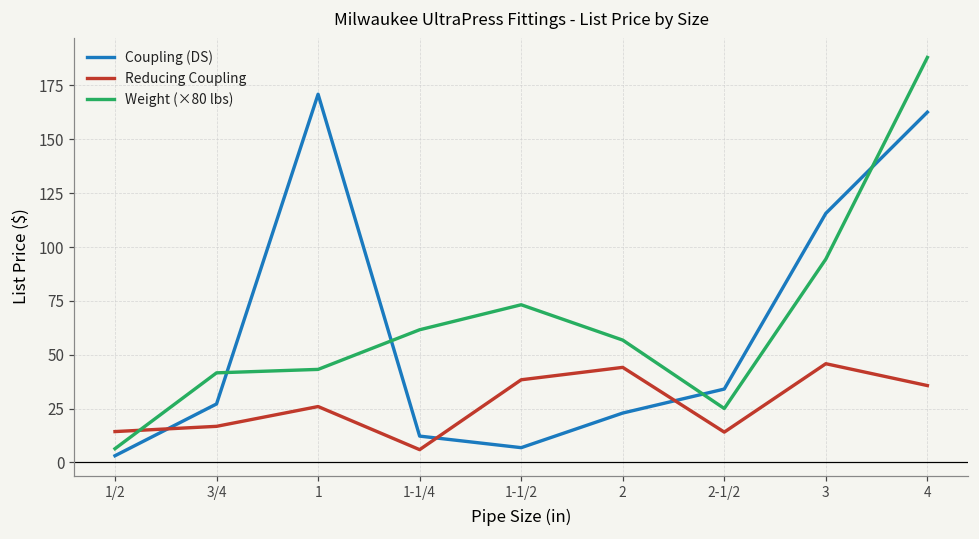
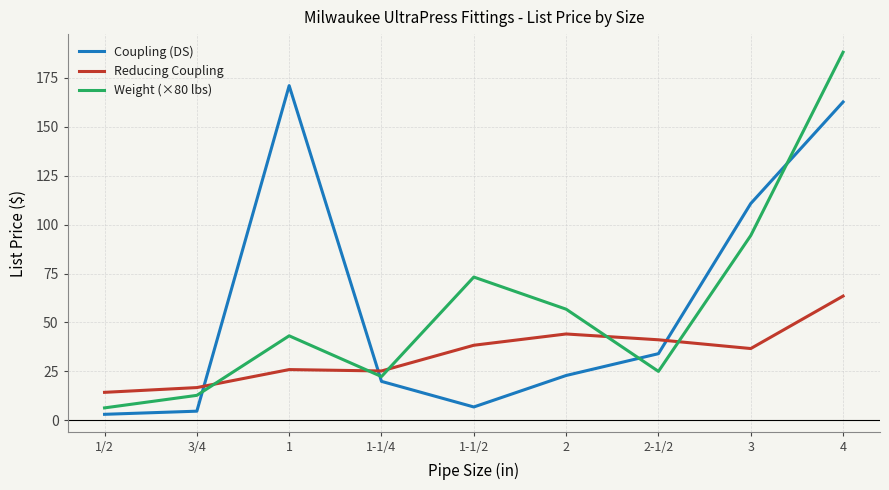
Coupling (DS), 3/4: 27 -> 5
Weight (×80 lbs), 3/4: 42 -> 13
Coupling (DS), 1-1/4: 12 -> 20
Reducing Coupling, 1-1/4: 6 -> 25
Weight (×80 lbs), 1-1/4: 62 -> 22
Reducing Coupling, 2-1/2: 14 -> 41
Coupling (DS), 3: 116 -> 111
Reducing Coupling, 3: 46 -> 37
Reducing Coupling, 4: 36 -> 63
